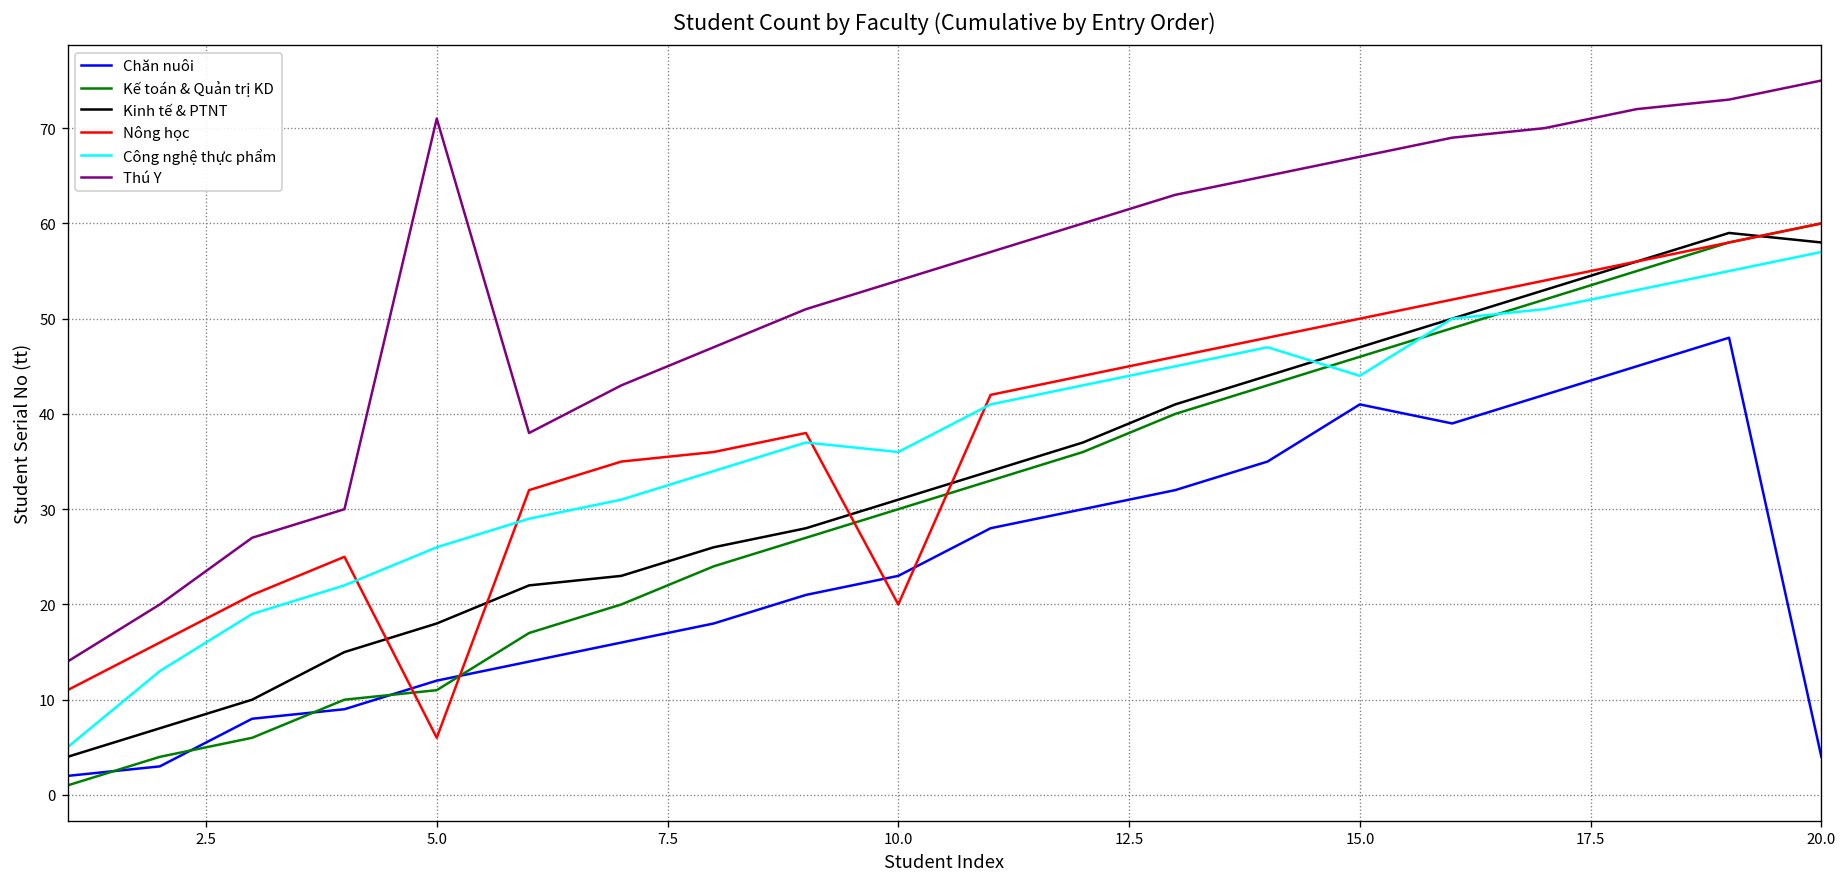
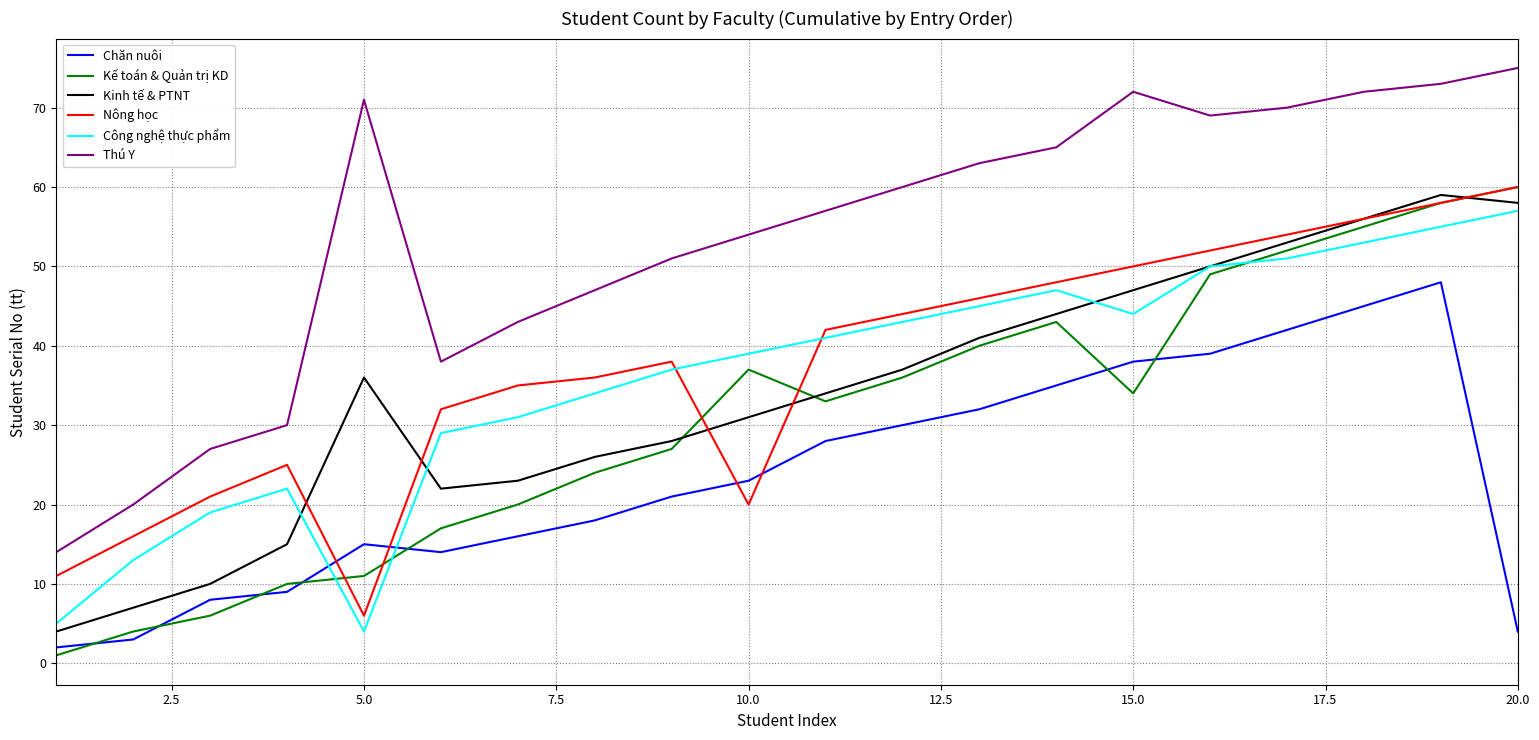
Chăn nuôi, 5.0: 12 -> 15
Kinh tế & PTNT, 5.0: 18 -> 36
Công nghệ thực phẩm, 5.0: 26 -> 4
Kế toán & Quản trị KD, 10.0: 30 -> 37
Công nghệ thực phẩm, 10.0: 36 -> 39
Chăn nuôi, 15.0: 41 -> 38
Kế toán & Quản trị KD, 15.0: 46 -> 34
Thú Y, 15.0: 67 -> 72
